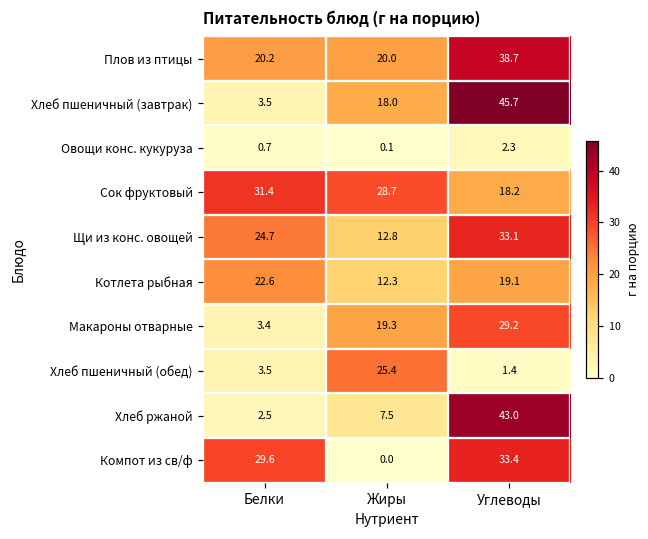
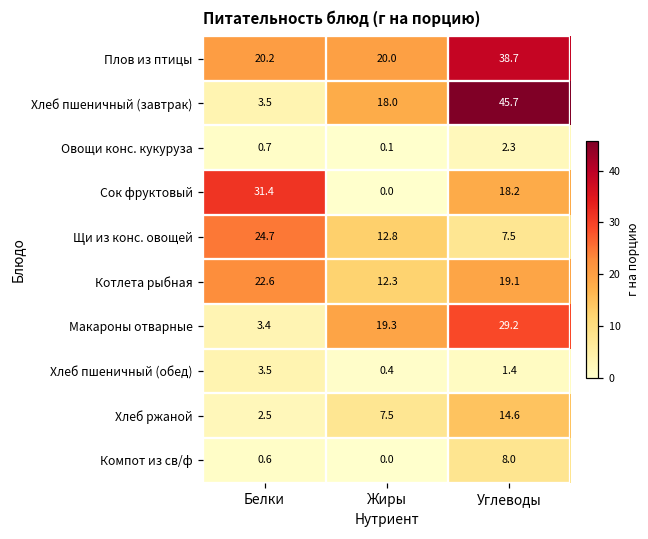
Сок фруктовый, Жиры: 28.7 -> 0.0
Щи из конс. овощей, Углеводы: 33.1 -> 7.5
Хлеб пшеничный (обед), Жиры: 25.4 -> 0.4
Хлеб ржаной, Углеводы: 43.0 -> 14.6
Компот из св/ф, Белки: 29.6 -> 0.6
Компот из св/ф, Углеводы: 33.4 -> 8.0
